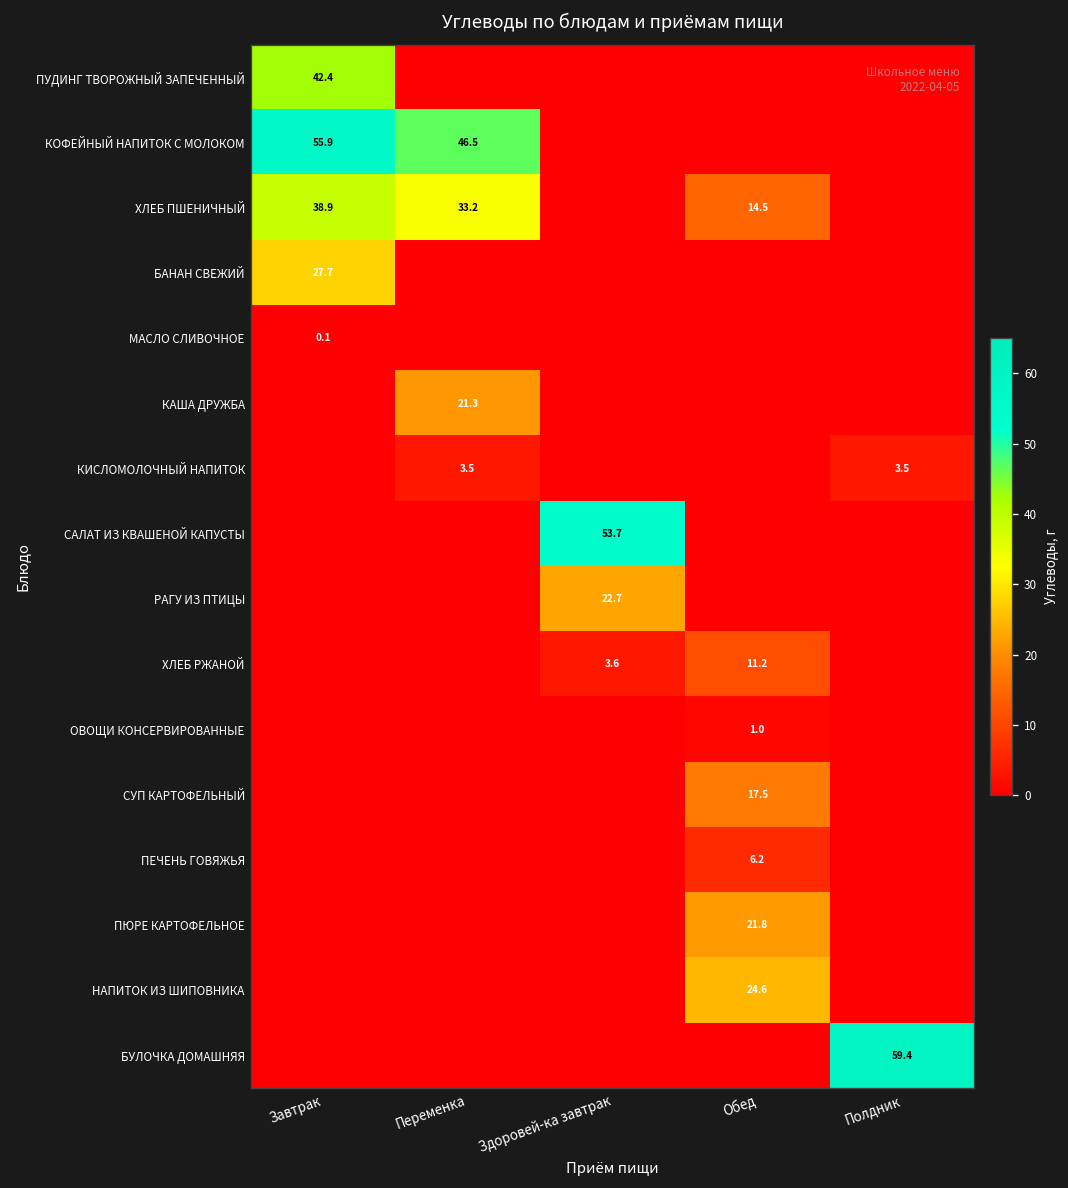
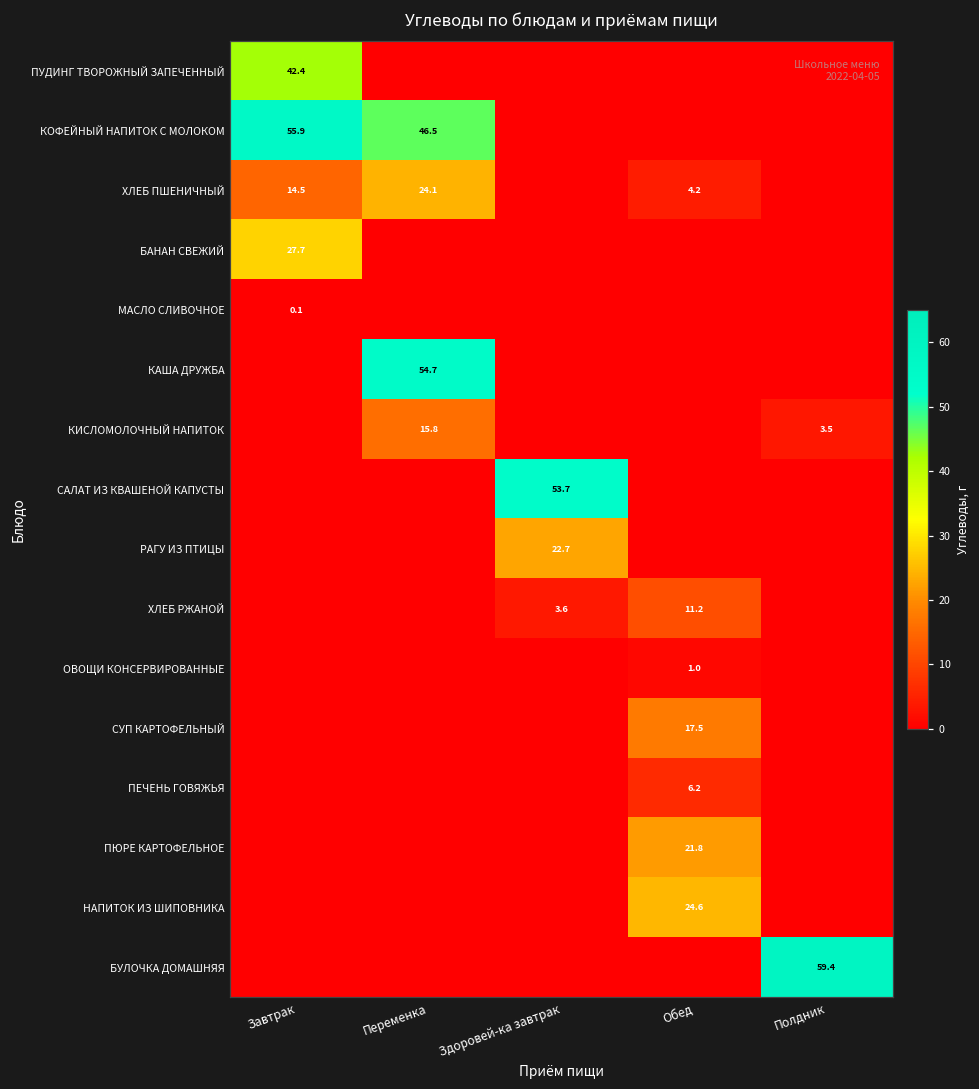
ХЛЕБ ПШЕНИЧНЫЙ, Завтрак: 38.9 -> 14.5
ХЛЕБ ПШЕНИЧНЫЙ, Переменка: 33.2 -> 24.1
ХЛЕБ ПШЕНИЧНЫЙ, Обед: 14.5 -> 4.2
КАША ДРУЖБА, Переменка: 21.3 -> 54.7
КИСЛОМОЛОЧНЫЙ НАПИТОК, Переменка: 3.5 -> 15.8
